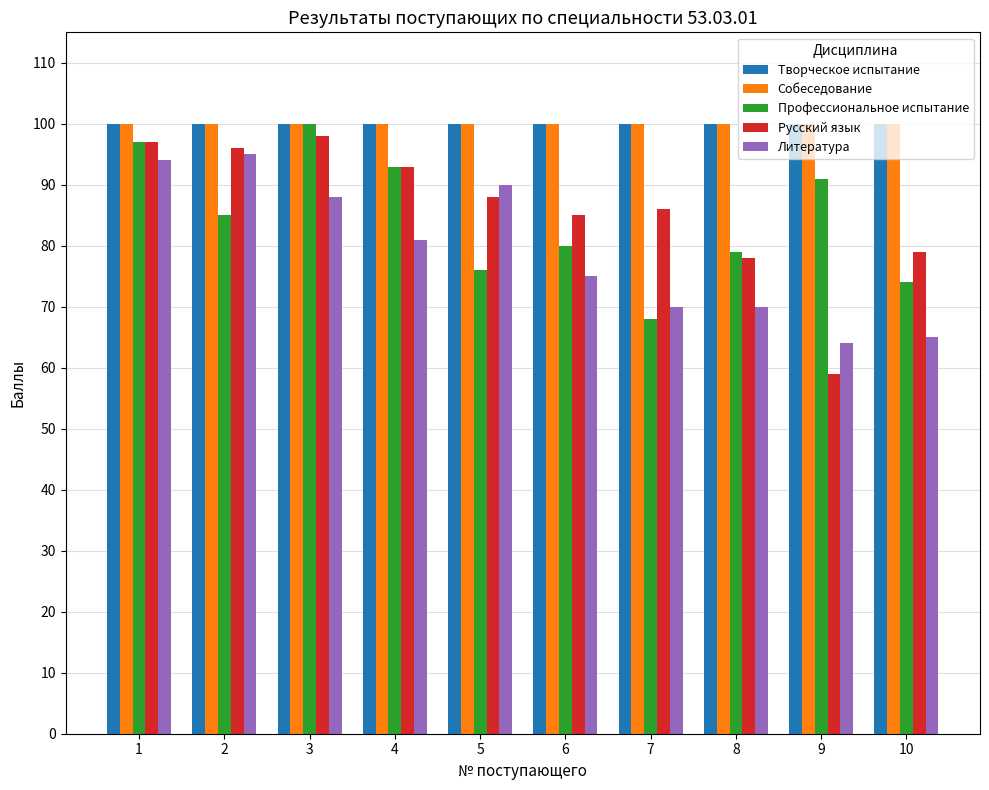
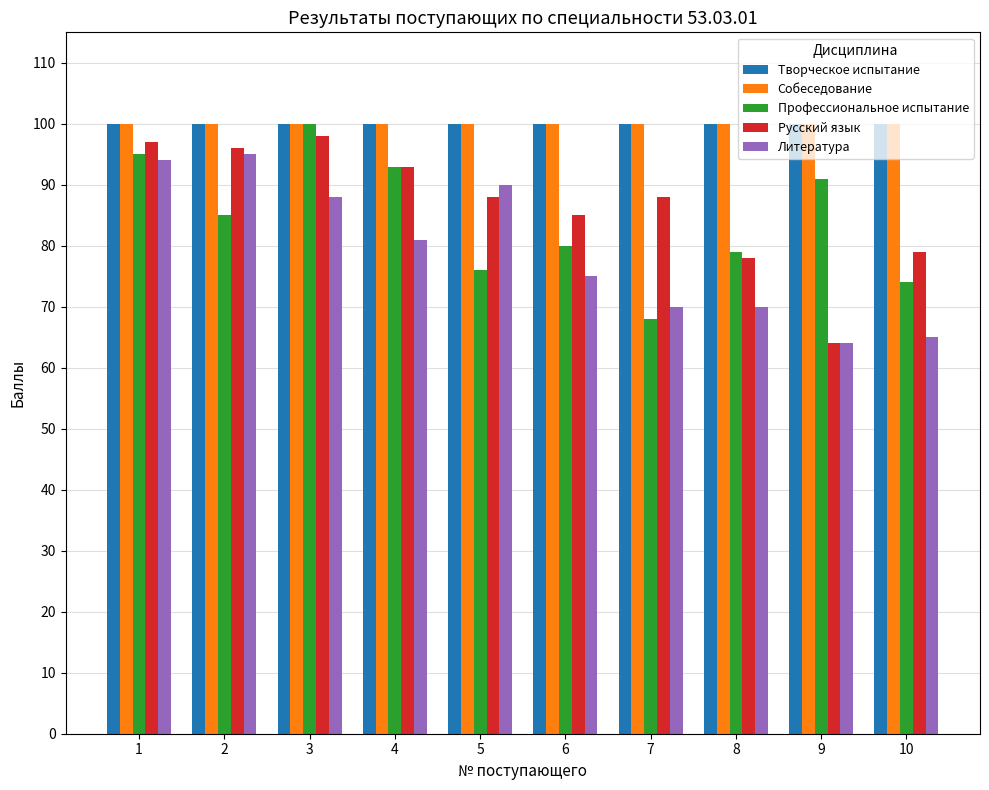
Профессиональное испытание, 1: 97 -> 95
Русский язык, 7: 86 -> 88
Русский язык, 9: 59 -> 64
